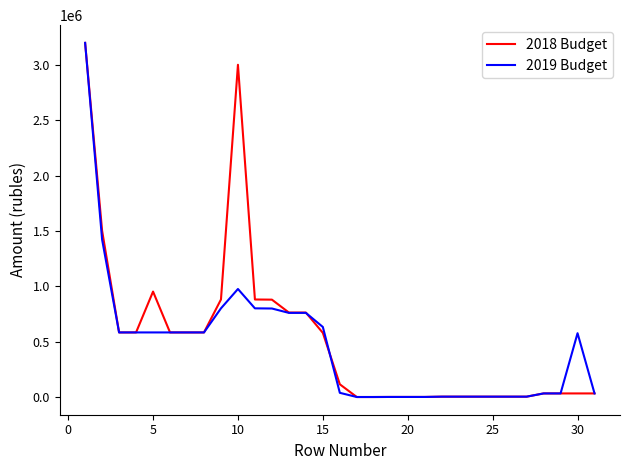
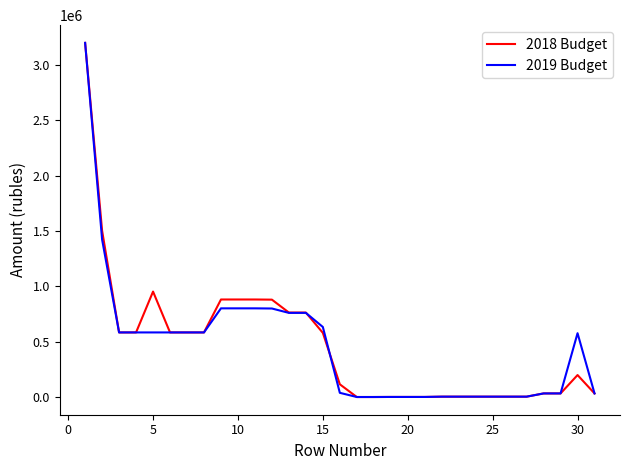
2018 Budget, 10: 3000000 -> 880000
2019 Budget, 10: 980000 -> 800000
2018 Budget, 30: 30000 -> 200000
